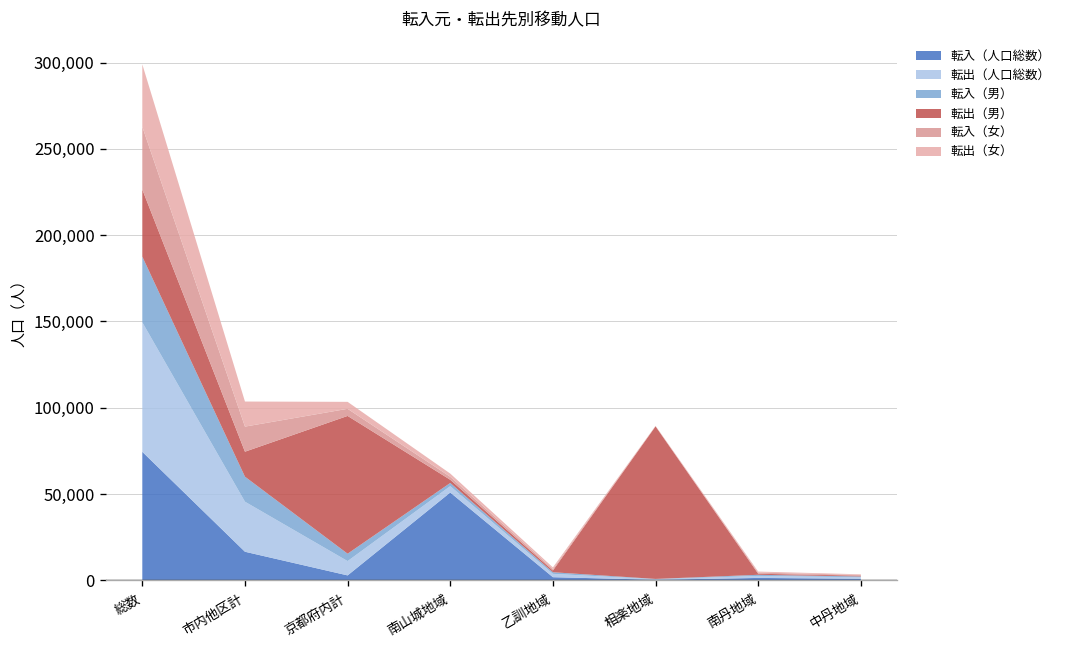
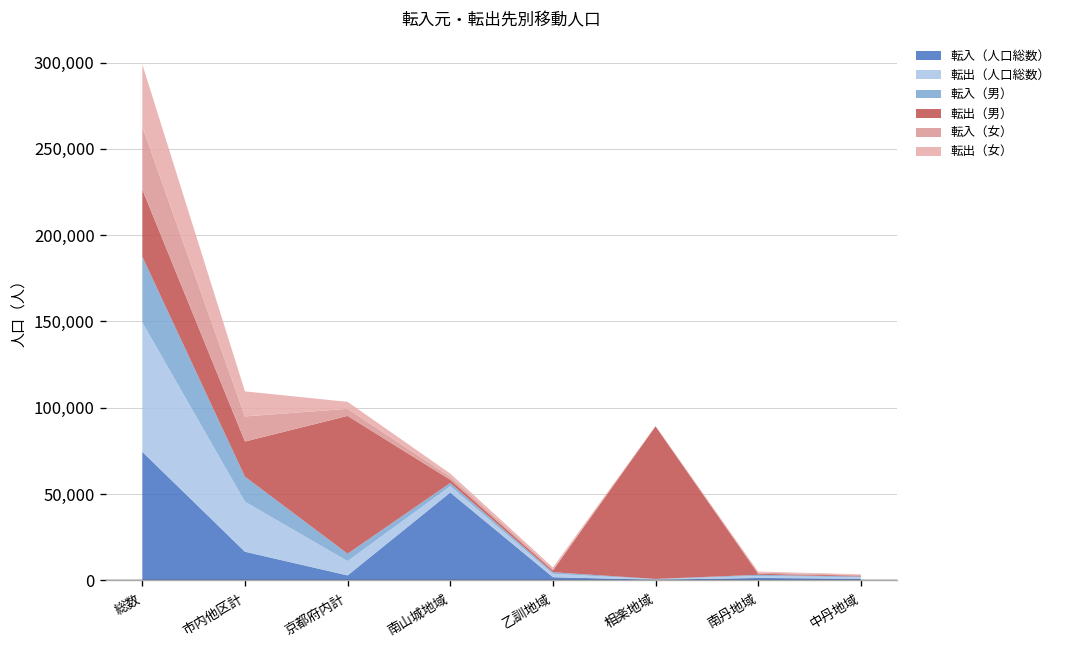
転出（男）, 市内他区計: 14,000 -> 20,000
